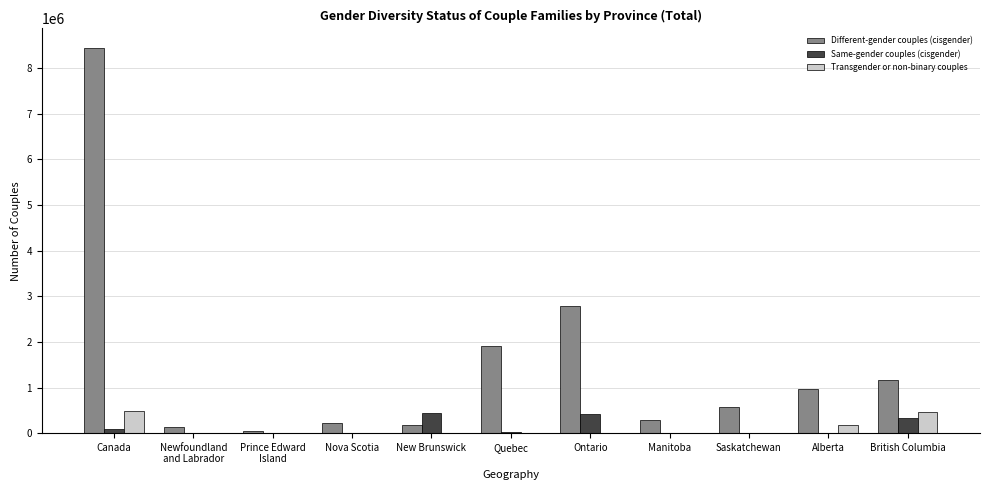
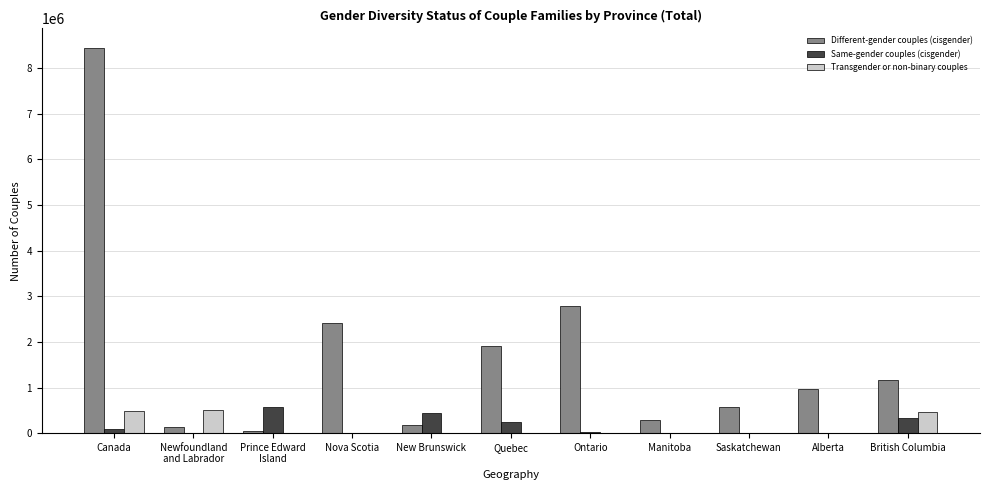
Transgender or non-binary couples, Newfoundland and Labrador: 0 -> 500000
Same-gender couples (cisgender), Prince Edward Island: 0 -> 600000
Different-gender couples (cisgender), Nova Scotia: 200000 -> 2400000
Same-gender couples (cisgender), Quebec: 0 -> 200000
Same-gender couples (cisgender), Ontario: 400000 -> 0
Transgender or non-binary couples, Alberta: 200000 -> 0
